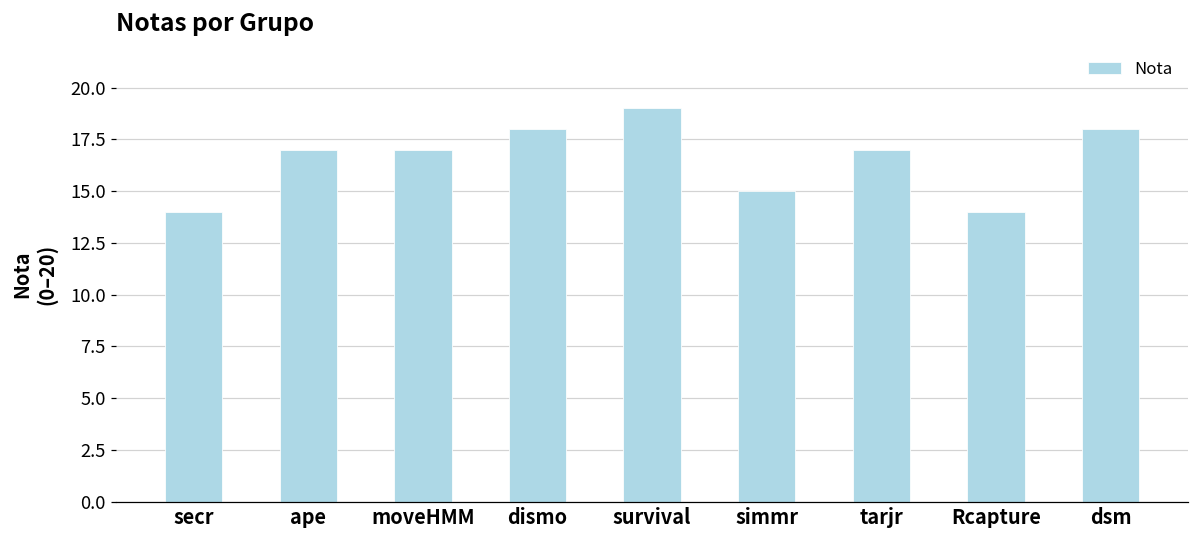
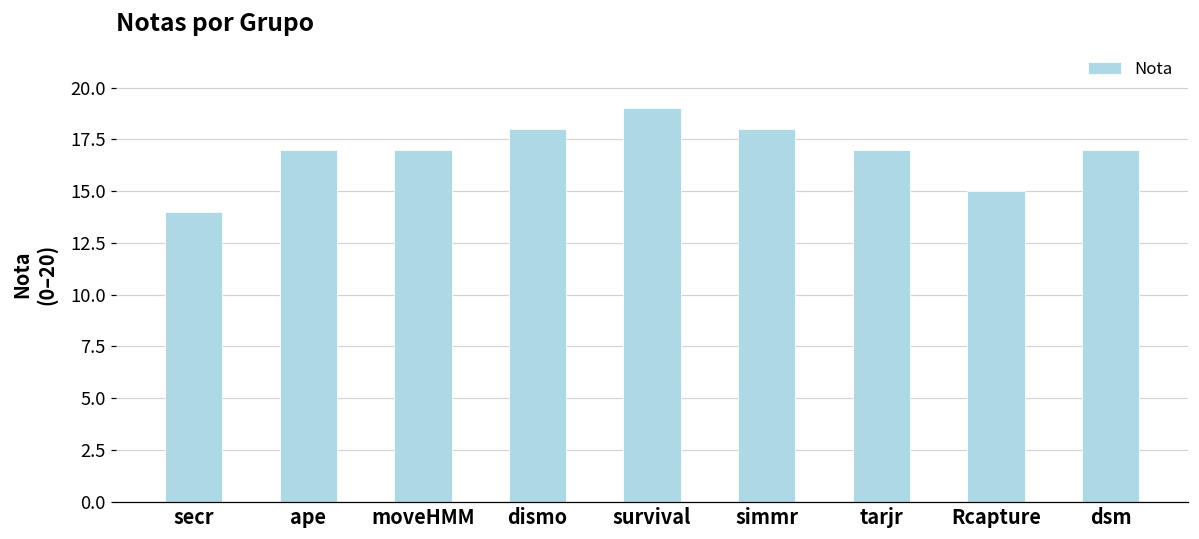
simmr: 15 -> 18
Rcapture: 14 -> 15
dsm: 18 -> 17
